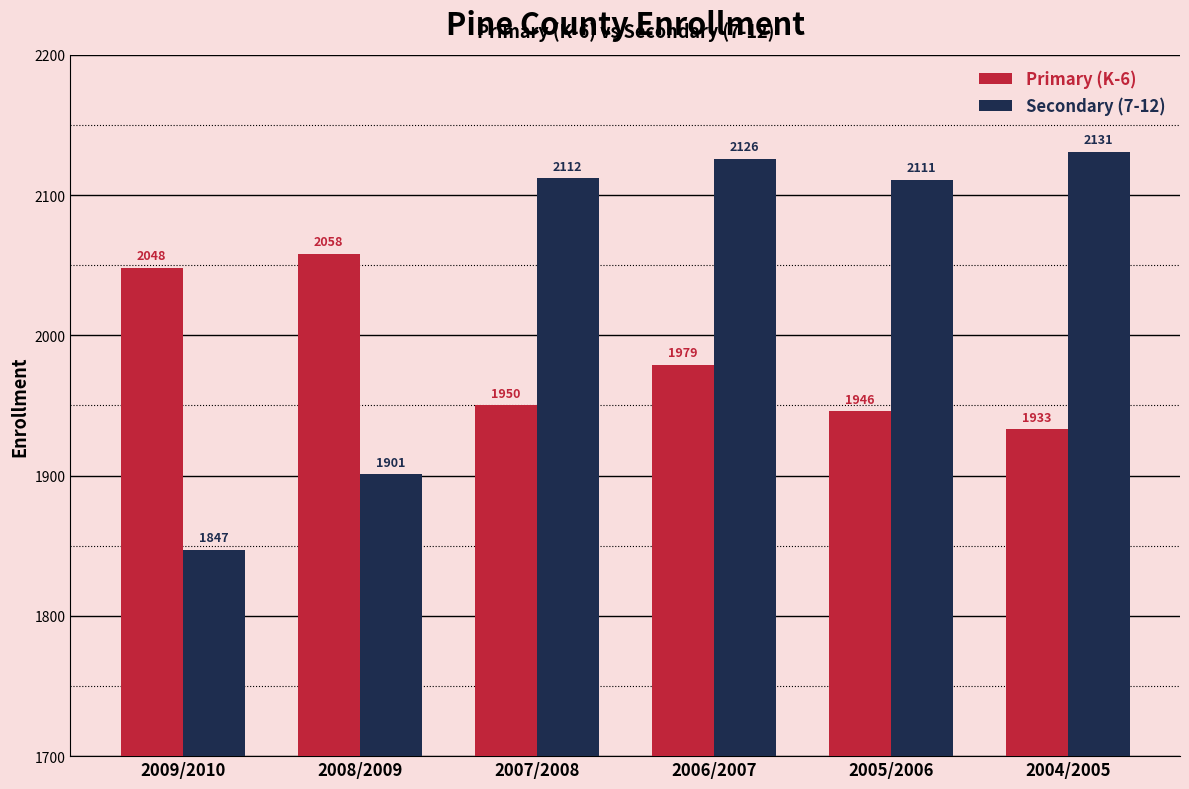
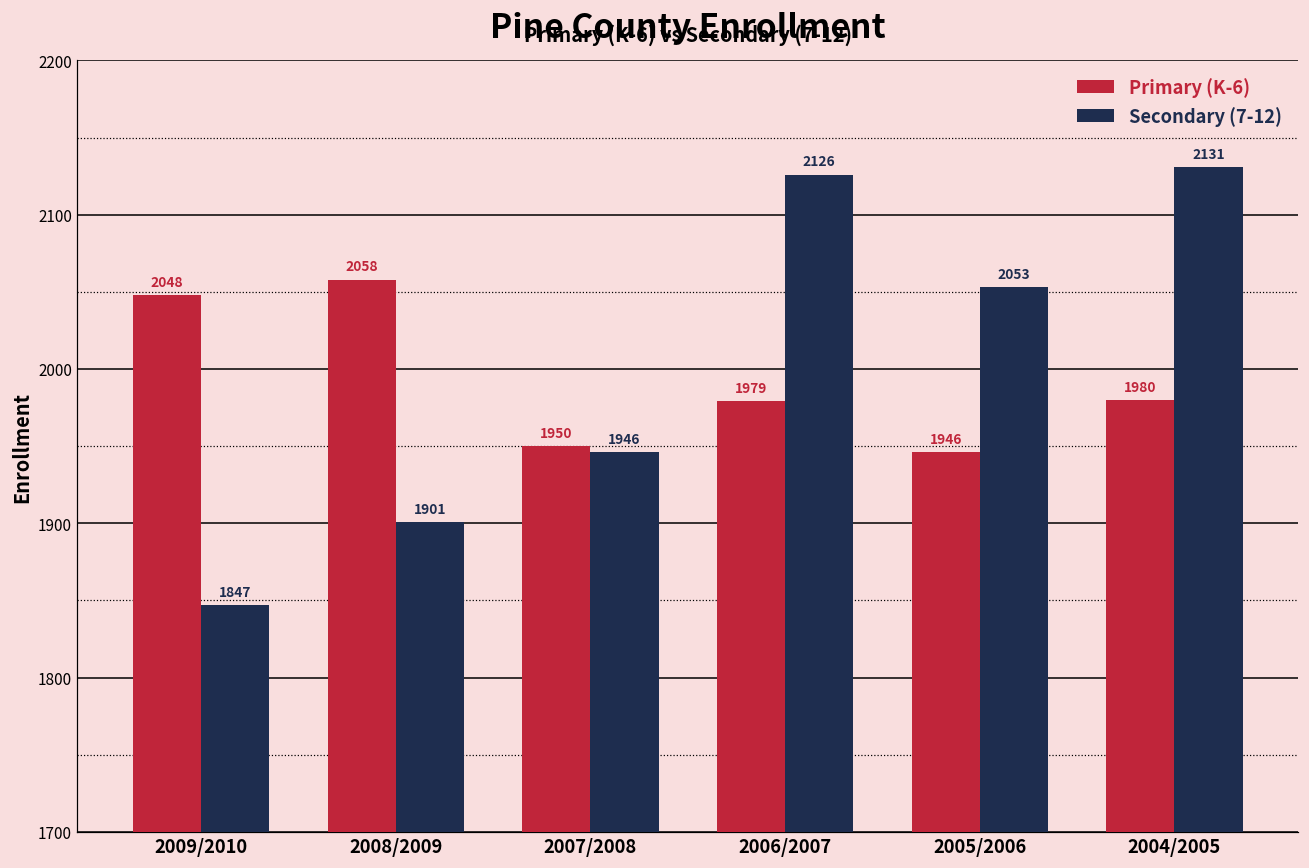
Secondary (7-12), 2007/2008: 2112 -> 1946
Secondary (7-12), 2005/2006: 2111 -> 2053
Primary (K-6), 2004/2005: 1933 -> 1980
